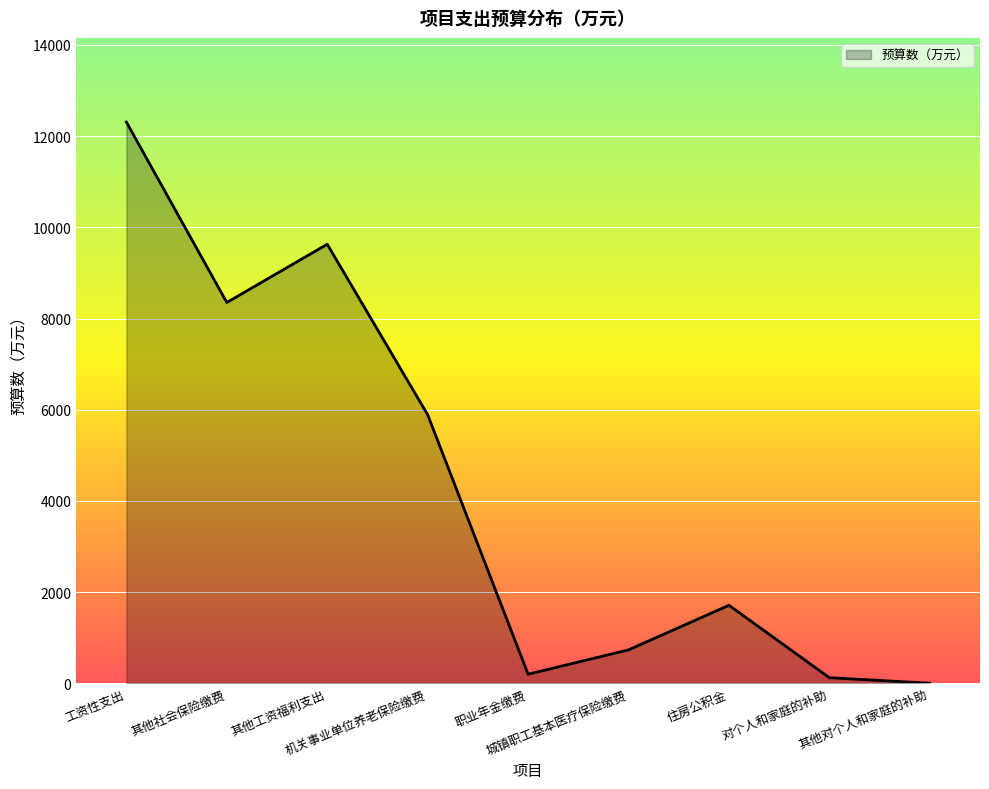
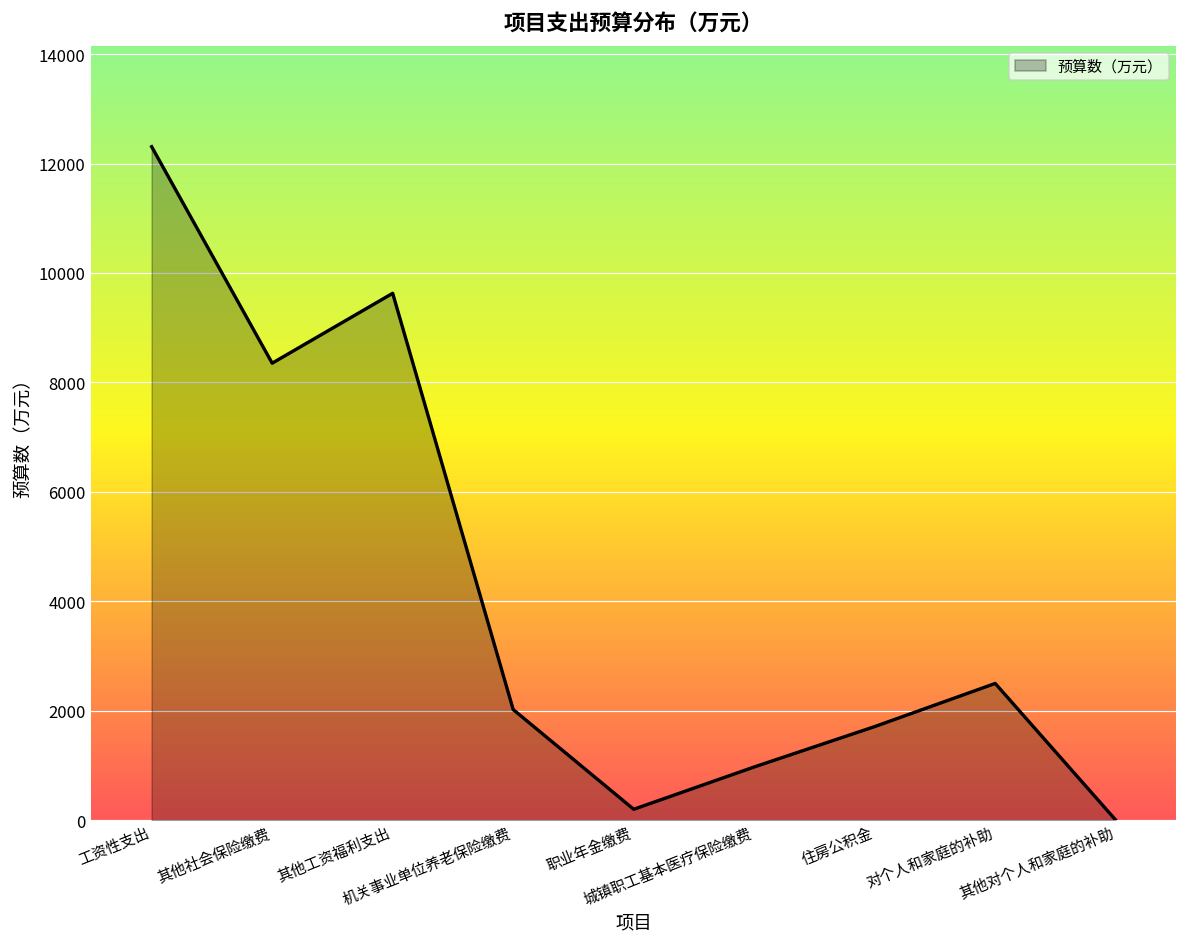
机关事业单位养老保险缴费: 5900 -> 2000
城镇职工基本医疗保险缴费: 700 -> 1000
对个人和家庭的补助: 100 -> 2500
